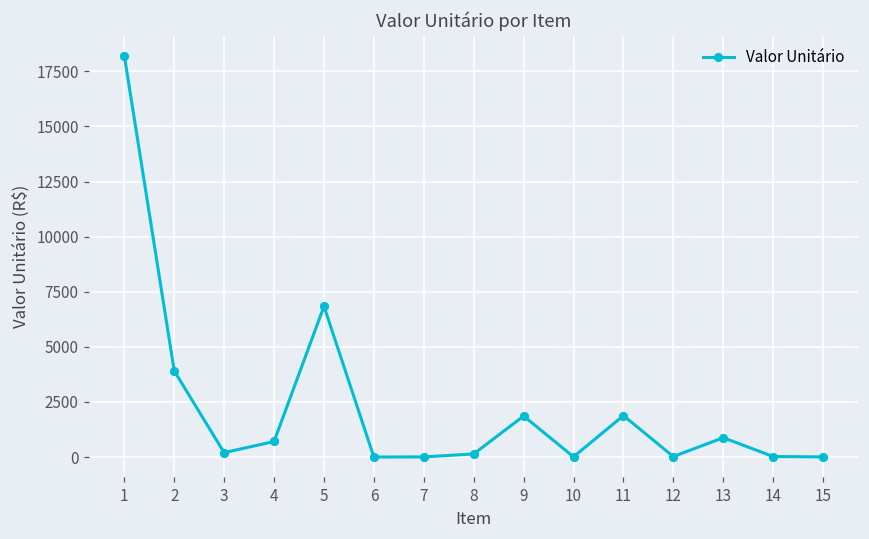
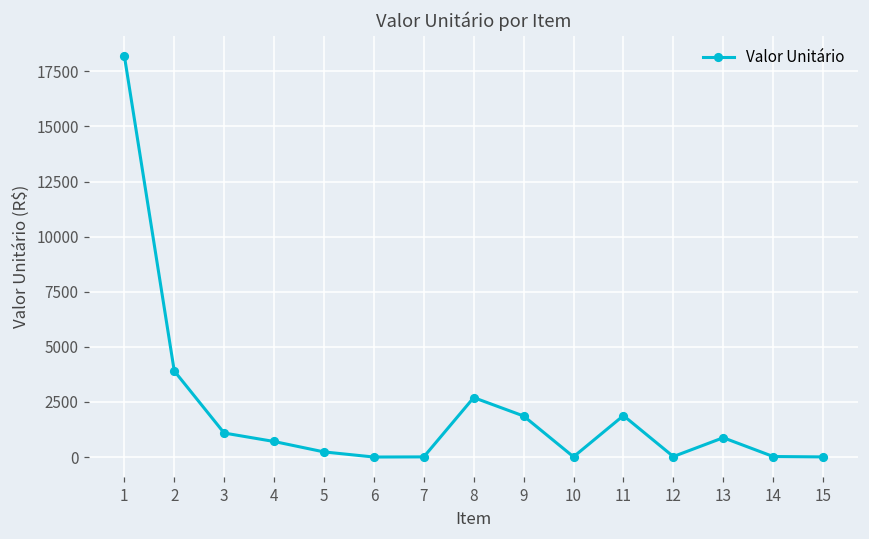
3: 200 -> 1100
5: 6800 -> 200
8: 100 -> 2700
